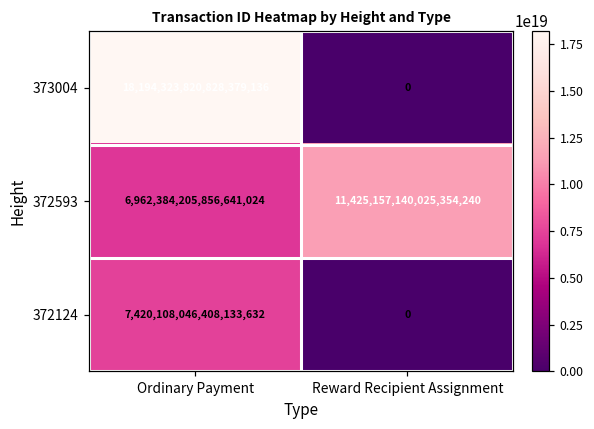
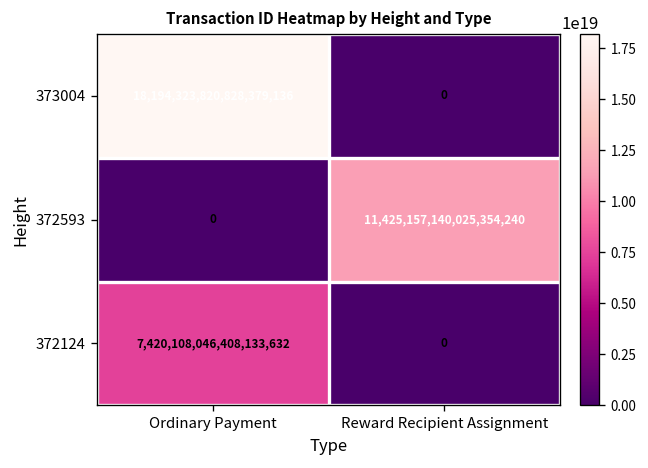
372593, Ordinary Payment: 6,962,384,205,856,641,024 -> 0
